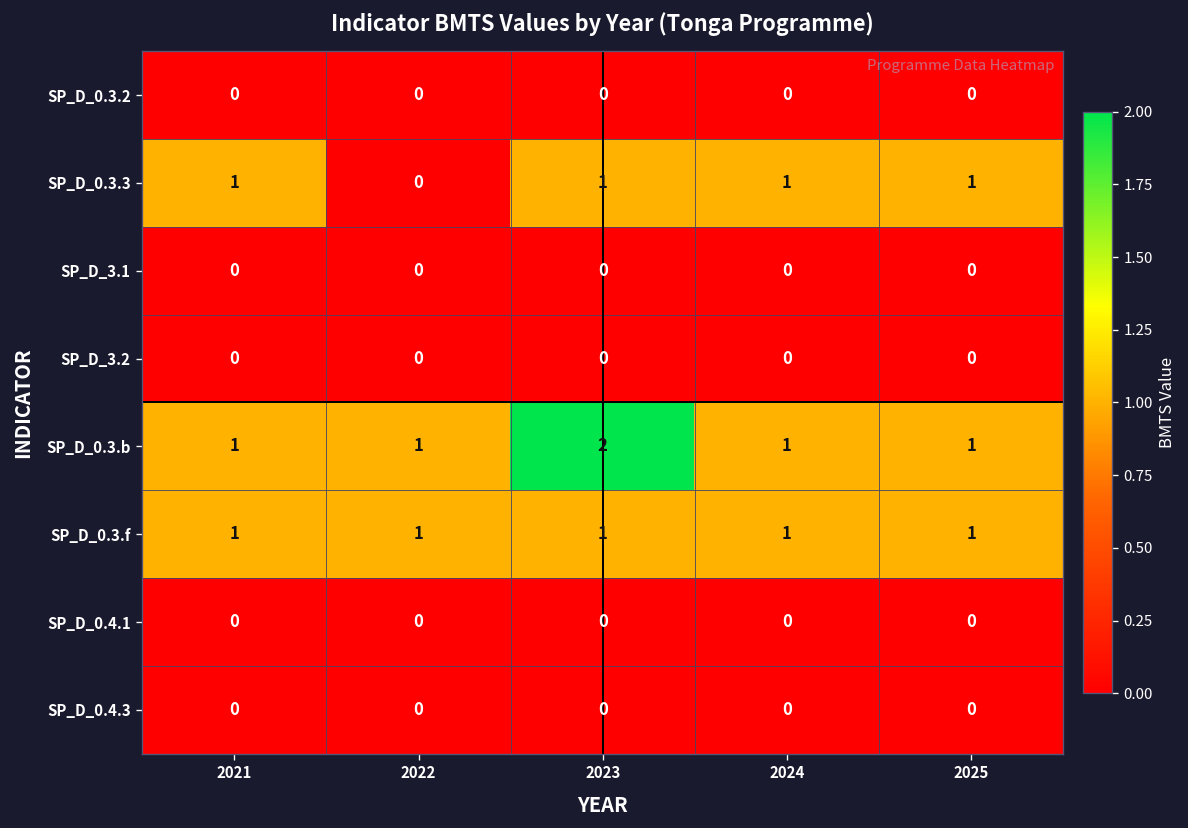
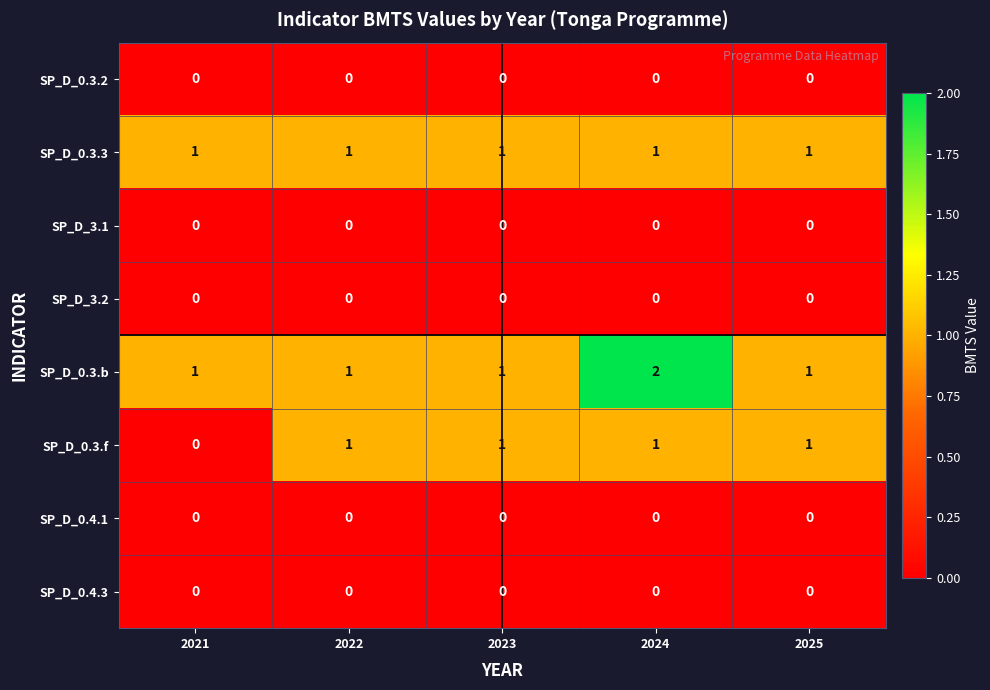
SP_D_0.3.3, 2022: 0 -> 1
SP_D_0.3.b, 2023: 2 -> 1
SP_D_0.3.b, 2024: 1 -> 2
SP_D_0.3.f, 2021: 1 -> 0
